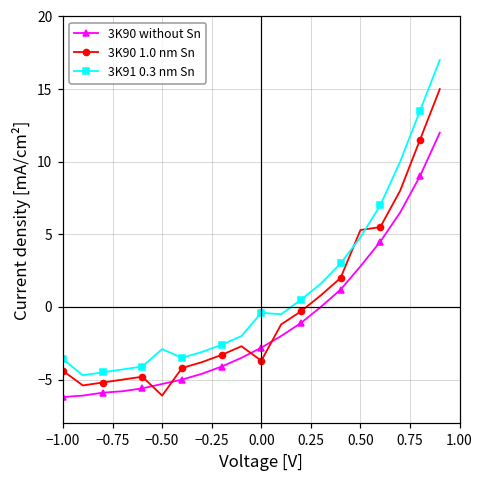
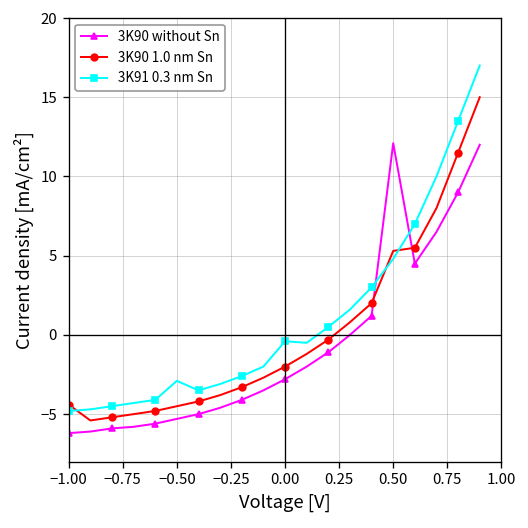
3K91 0.3 nm Sn, −1.00: -3.6 -> -4.8
3K90 1.0 nm Sn, −0.50: -6.1 -> -4.5
3K90 1.0 nm Sn, 0.00: -3.7 -> -2.0
3K90 without Sn, 0.50: 2.8 -> 12.1
